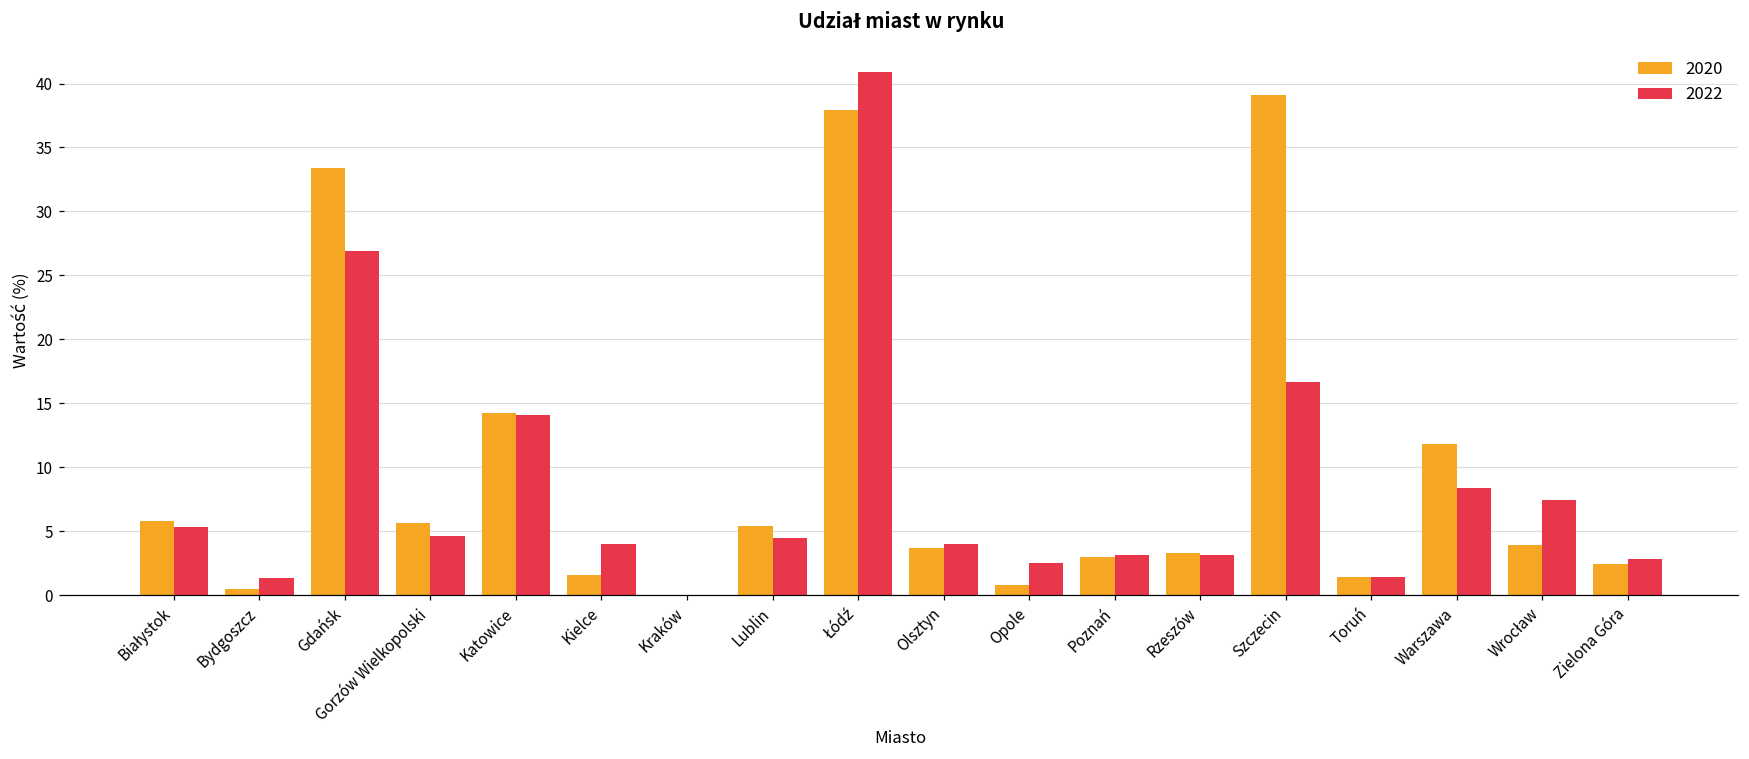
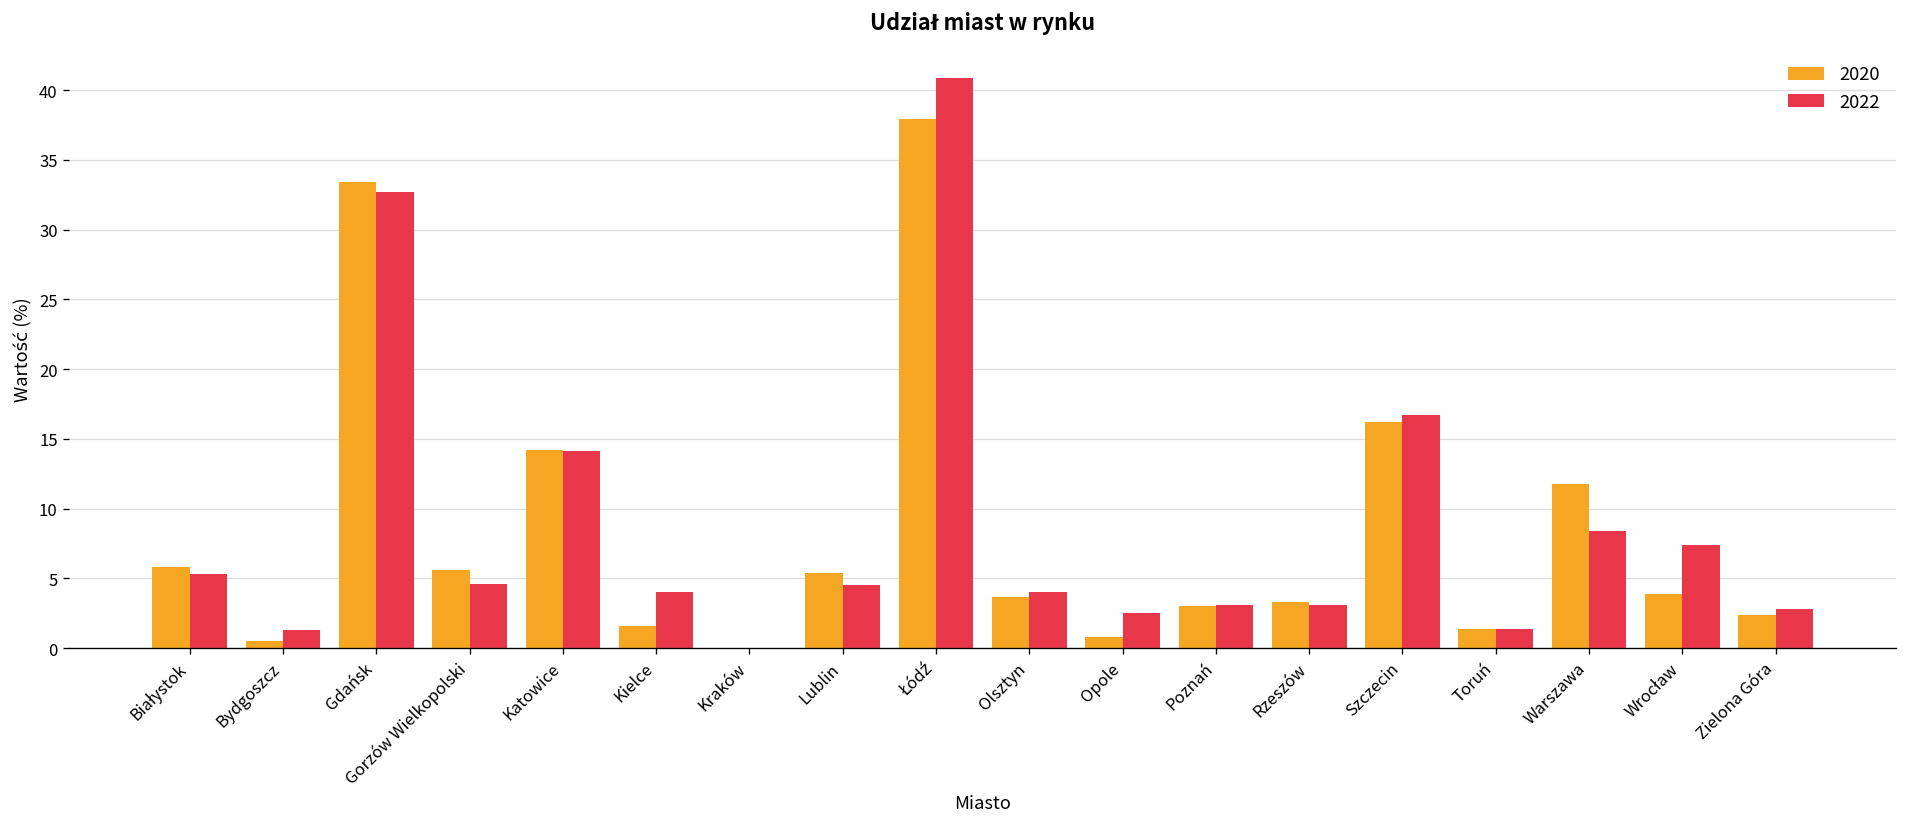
2022, Gdańsk: 26.9 -> 32.7
2020, Szczecin: 39.1 -> 16.2
